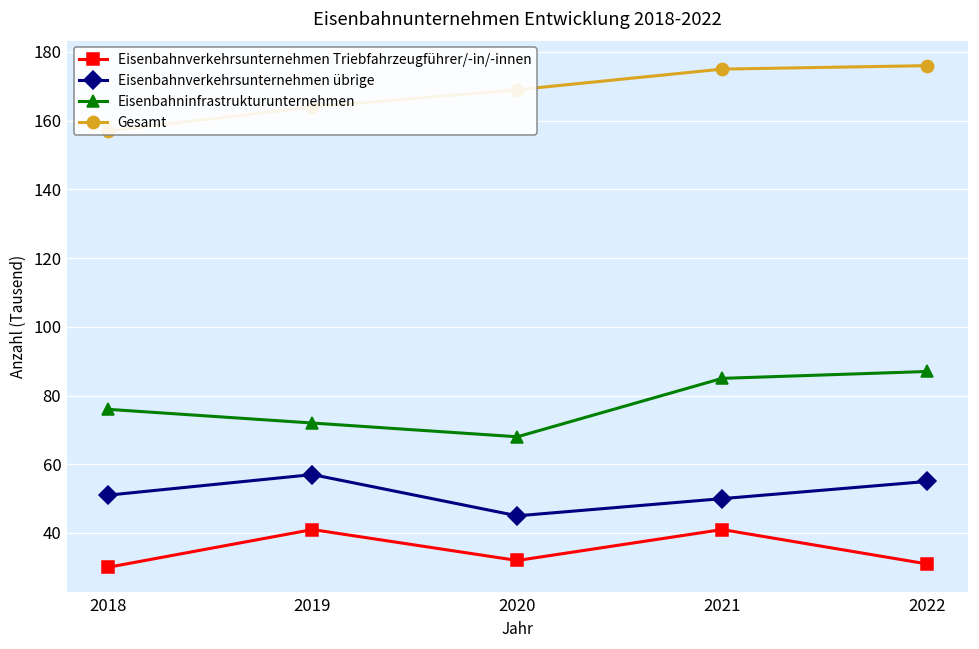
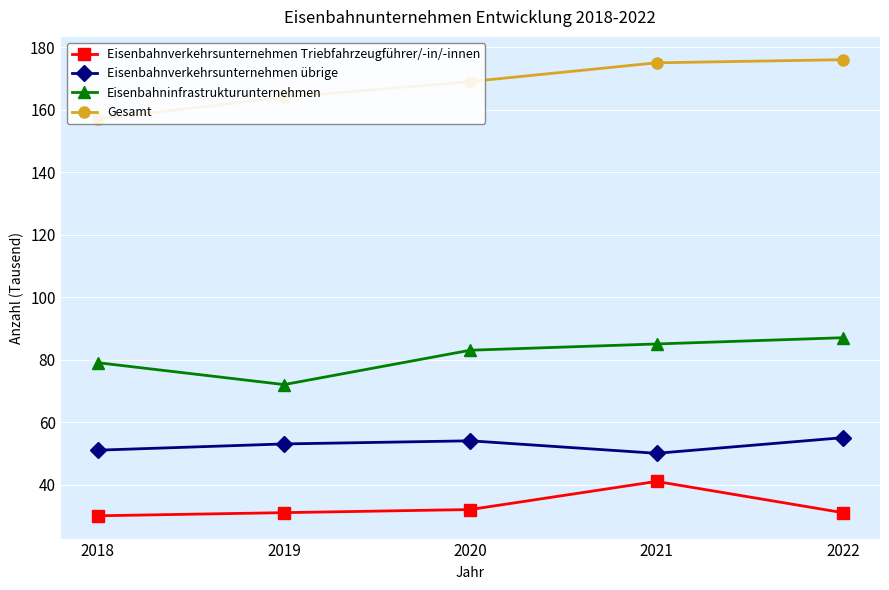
Eisenbahninfrastrukturunternehmen, 2018: 76 -> 79
Eisenbahnverkehrsunternehmen Triebfahrzeugführer/-in/-innen, 2019: 41 -> 31
Eisenbahnverkehrsunternehmen übrige, 2019: 57 -> 53
Eisenbahnverkehrsunternehmen übrige, 2020: 45 -> 54
Eisenbahninfrastrukturunternehmen, 2020: 68 -> 83
